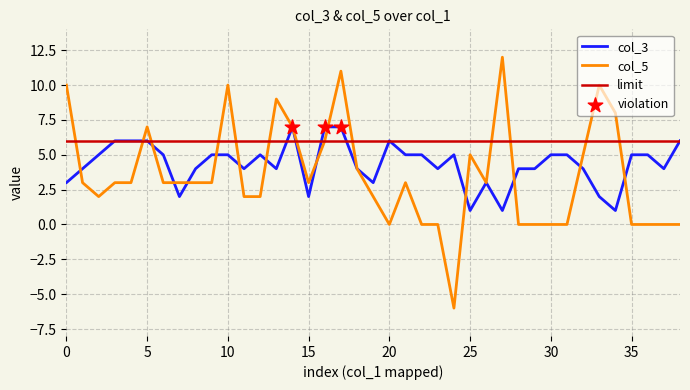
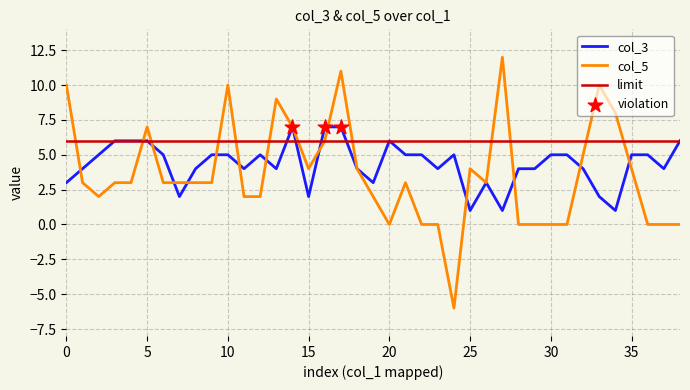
col_5, 15: 3 -> 4
col_5, 25: 5 -> 4
col_5, 35: 0 -> 4
